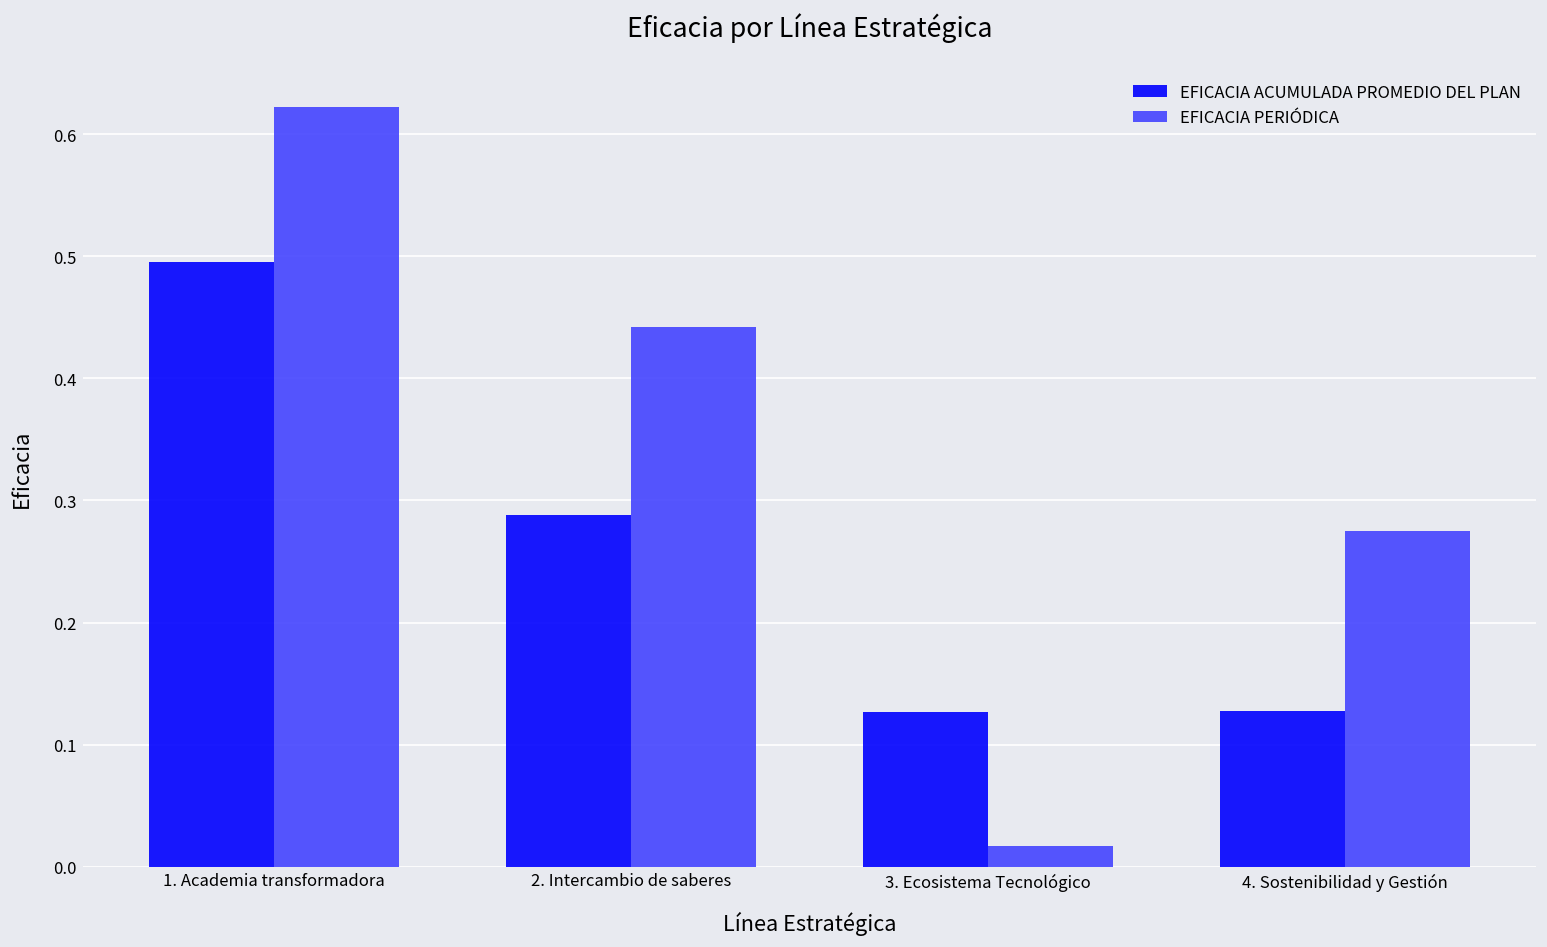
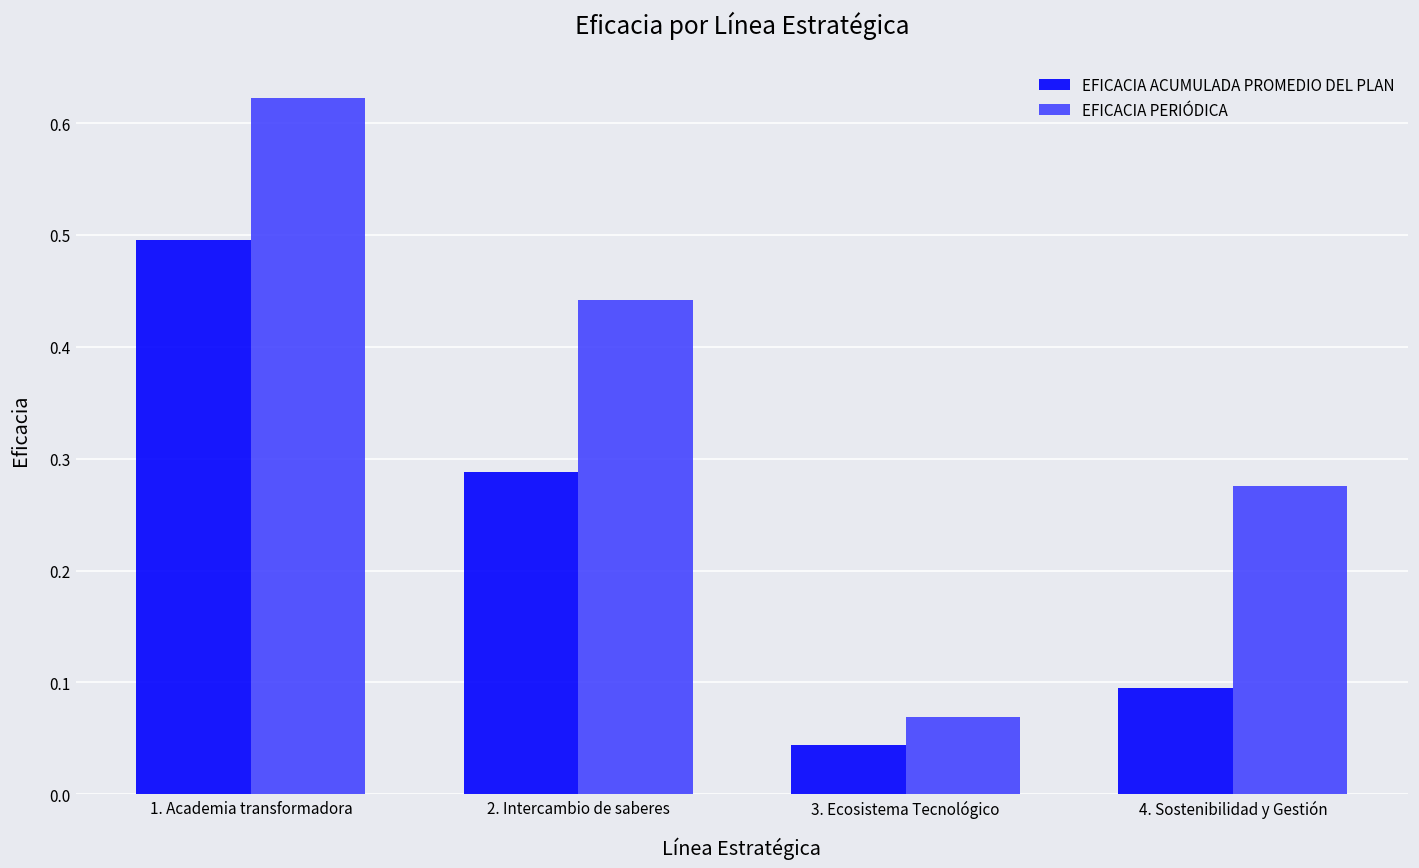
EFICACIA ACUMULADA PROMEDIO DEL PLAN, 3. Ecosistema Tecnológico: 0.127 -> 0.044
EFICACIA PERIÓDICA, 3. Ecosistema Tecnológico: 0.017 -> 0.069
EFICACIA ACUMULADA PROMEDIO DEL PLAN, 4. Sostenibilidad y Gestión: 0.128 -> 0.095
